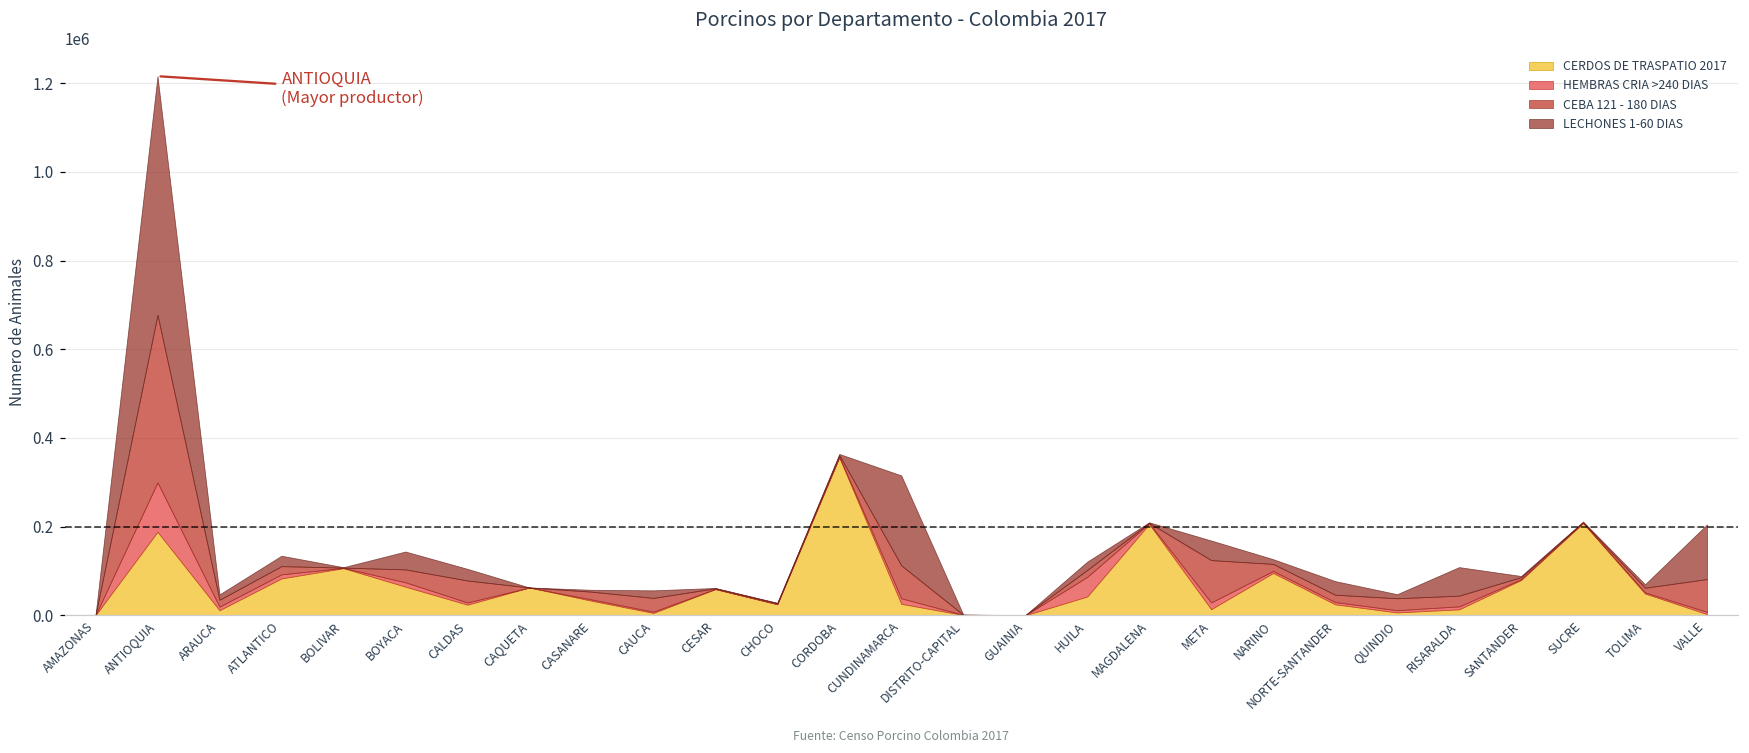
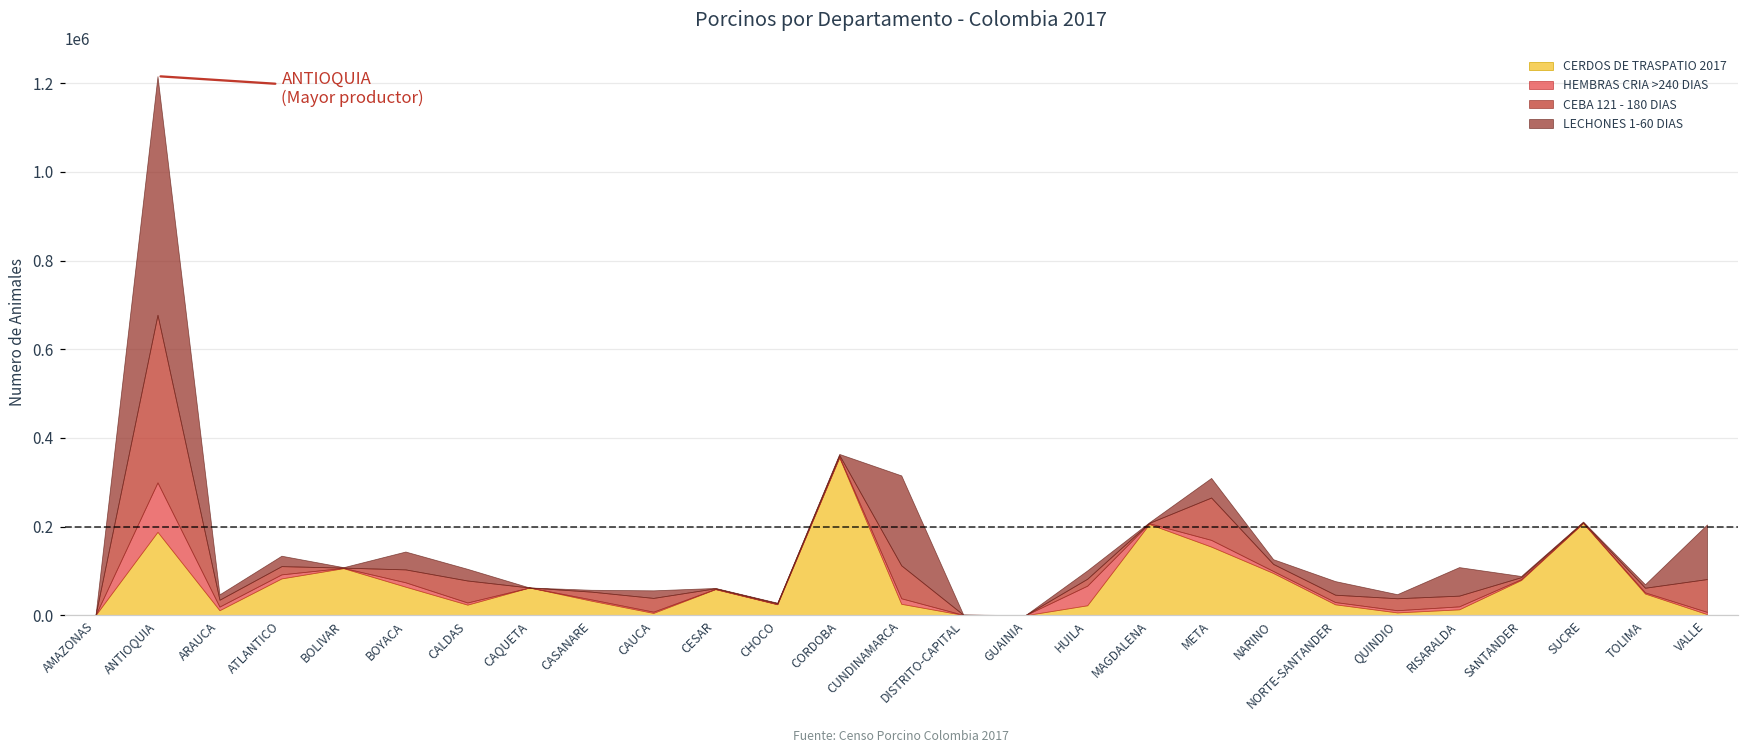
CERDOS DE TRASPATIO 2017, HUILA: 40000 -> 20000
CERDOS DE TRASPATIO 2017, META: 10000 -> 150000
